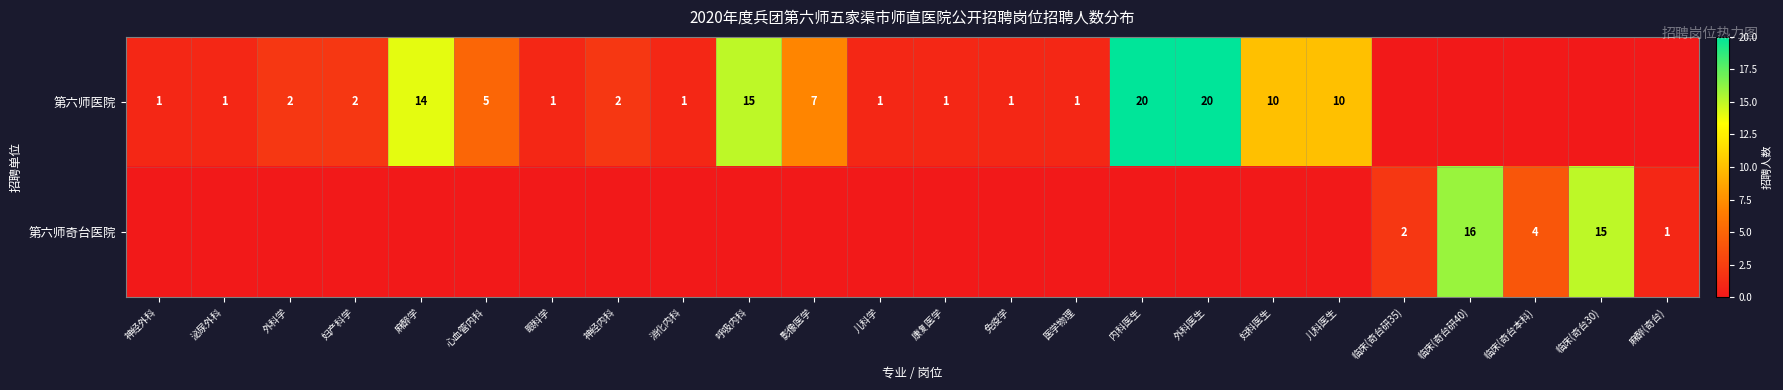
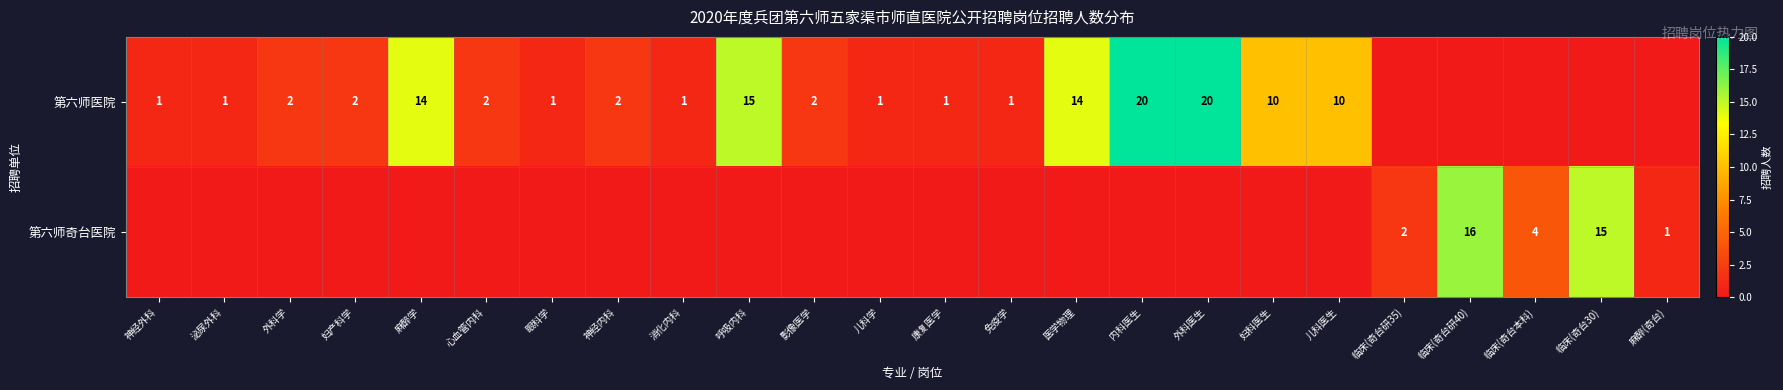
第六师医院, 心血管内科: 5 -> 2
第六师医院, 影像医学: 7 -> 2
第六师医院, 医学物理: 1 -> 14
